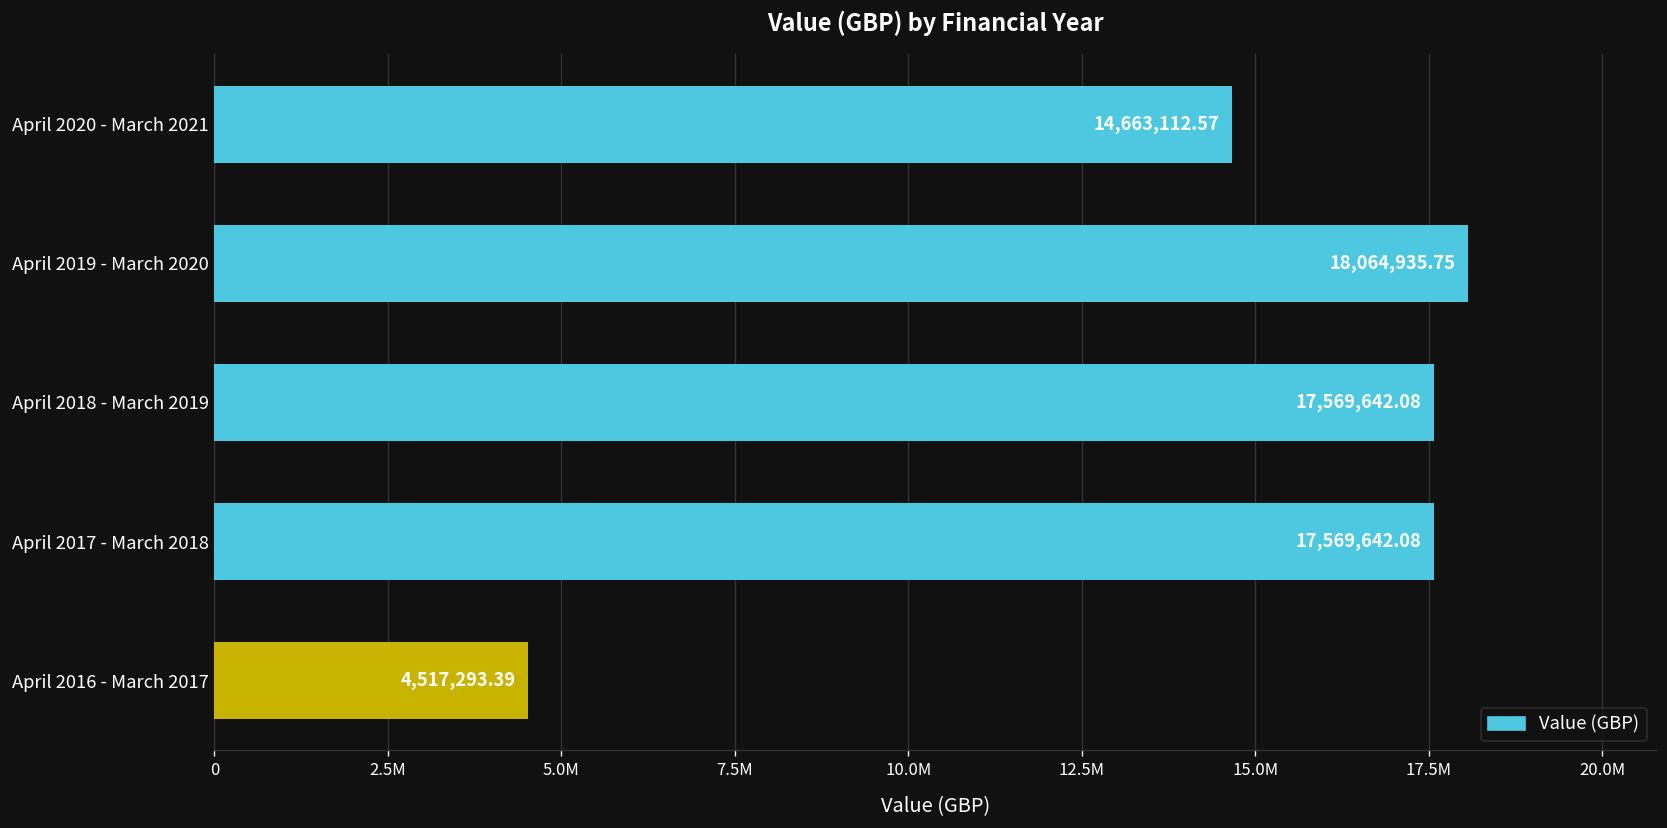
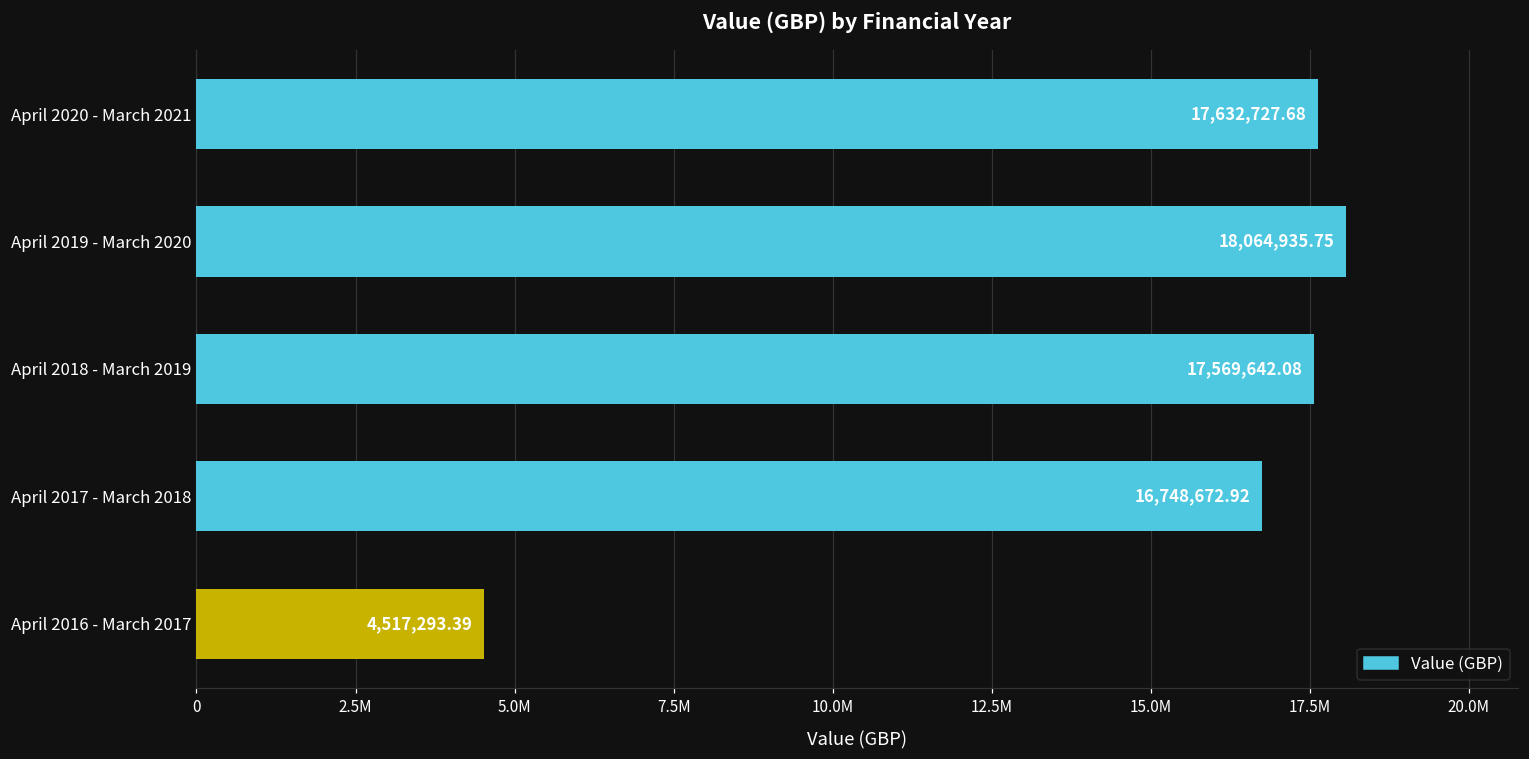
April 2020 - March 2021: 14,663,112.57 -> 17,632,727.68
April 2017 - March 2018: 17,569,642.08 -> 16,748,672.92
